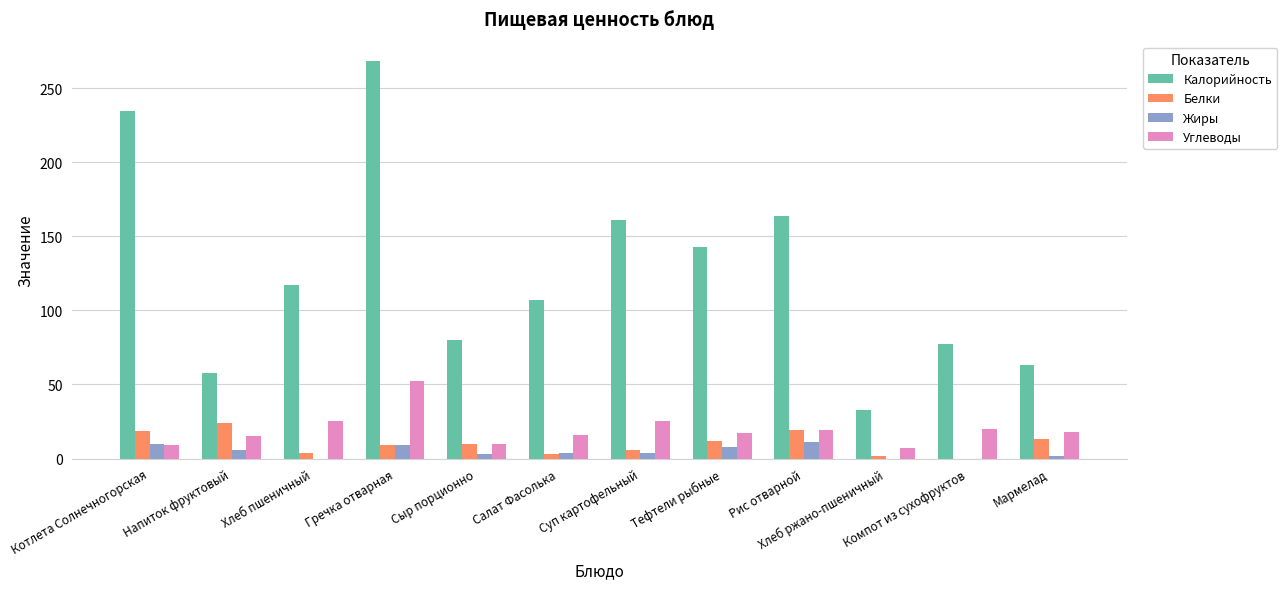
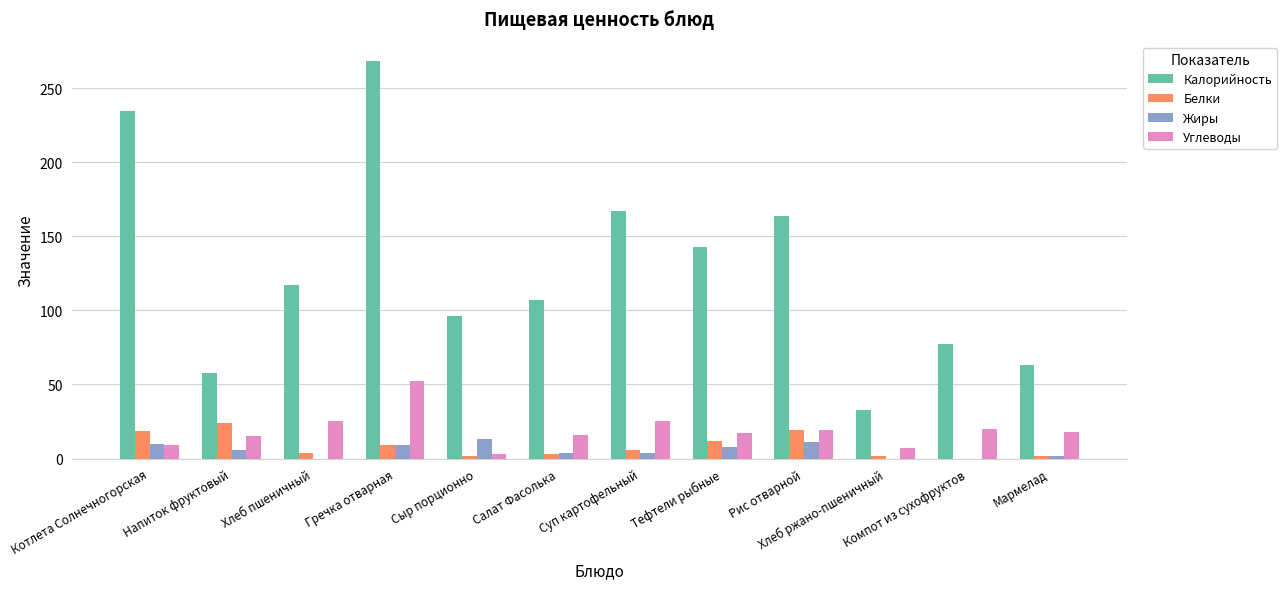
Калорийность, Сыр порционно: 80 -> 96
Белки, Сыр порционно: 10 -> 2
Жиры, Сыр порционно: 3 -> 13
Углеводы, Сыр порционно: 10 -> 3
Калорийность, Суп картофельный: 161 -> 167
Белки, Мармелад: 13 -> 2
